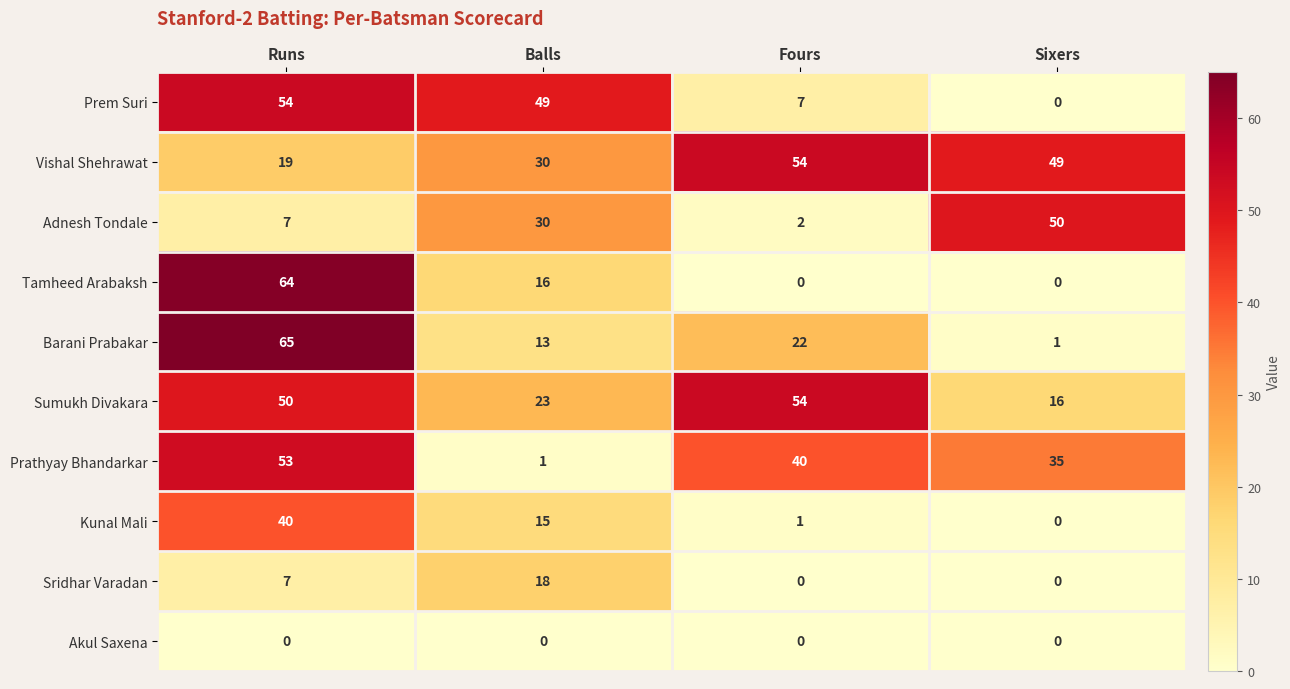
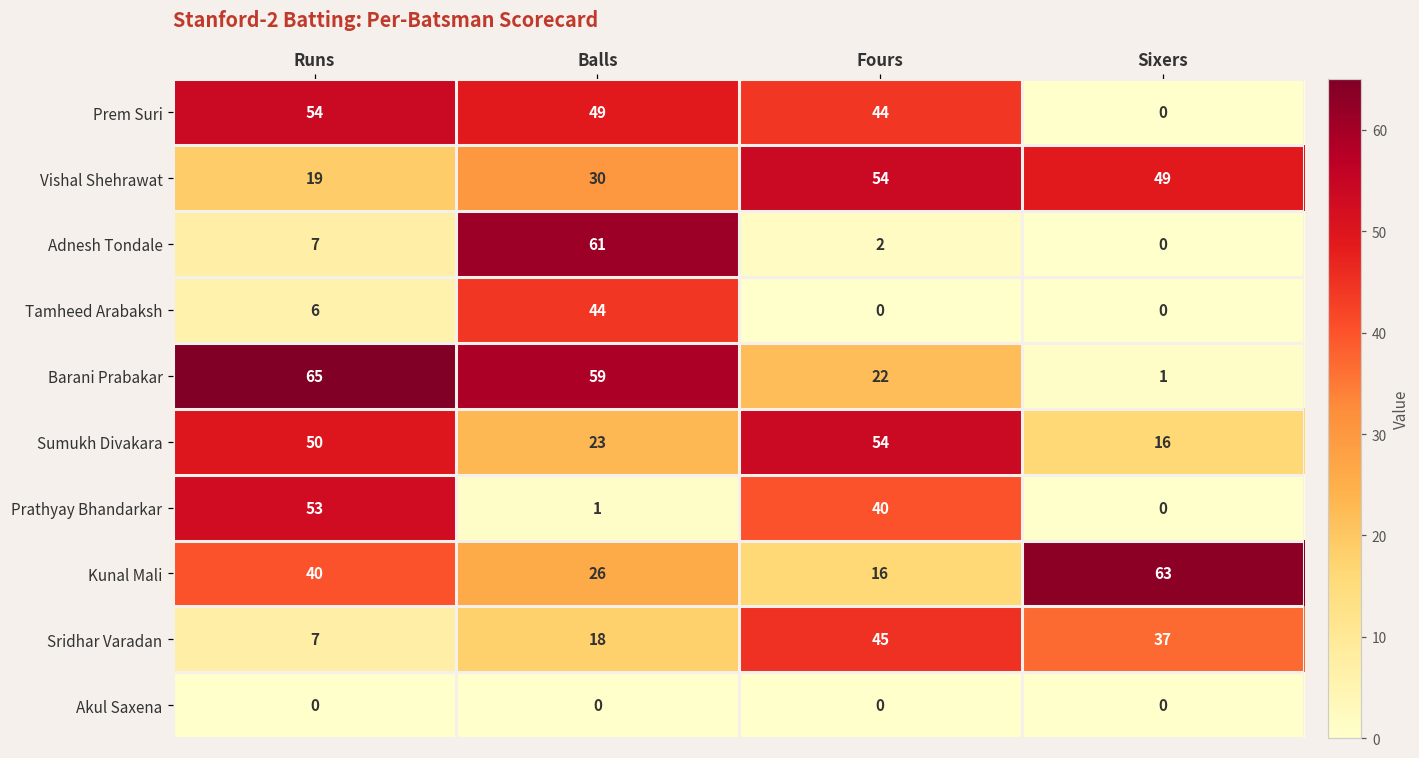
Prem Suri, Fours: 7 -> 44
Adnesh Tondale, Balls: 30 -> 61
Adnesh Tondale, Sixers: 50 -> 0
Tamheed Arabaksh, Runs: 64 -> 6
Tamheed Arabaksh, Balls: 16 -> 44
Barani Prabakar, Balls: 13 -> 59
Prathyay Bhandarkar, Sixers: 35 -> 0
Kunal Mali, Balls: 15 -> 26
Kunal Mali, Fours: 1 -> 16
Kunal Mali, Sixers: 0 -> 63
Sridhar Varadan, Fours: 0 -> 45
Sridhar Varadan, Sixers: 0 -> 37
